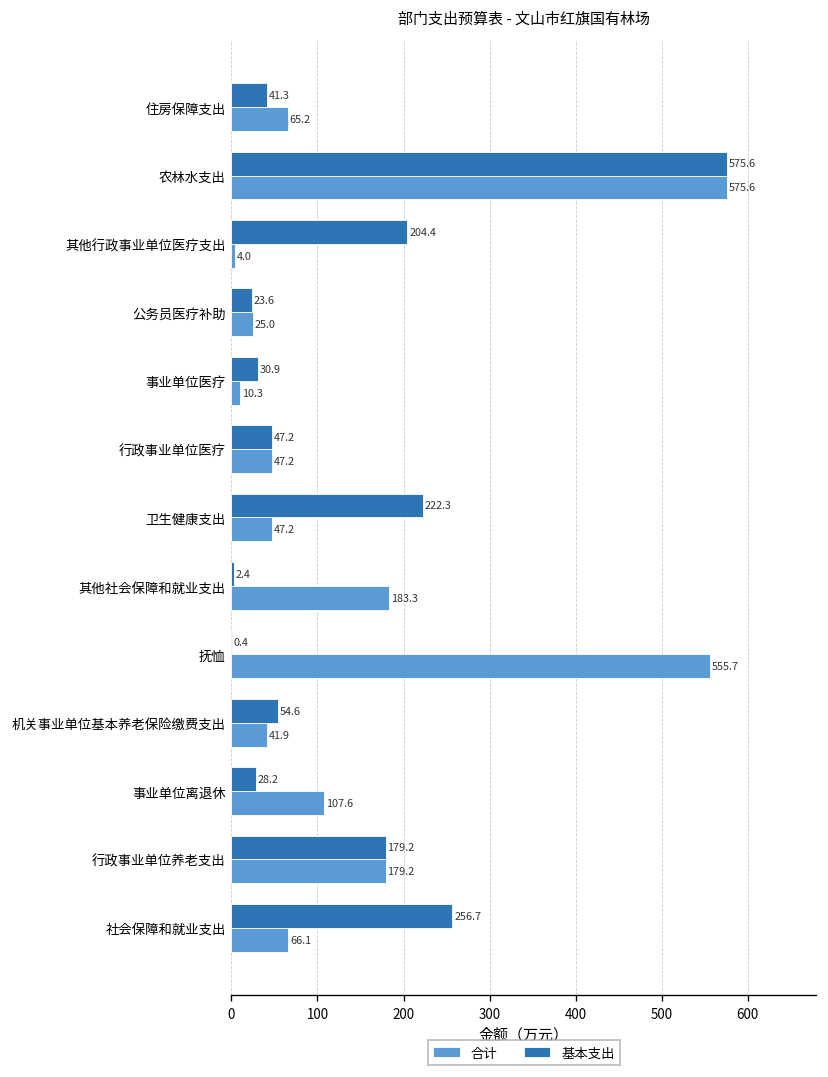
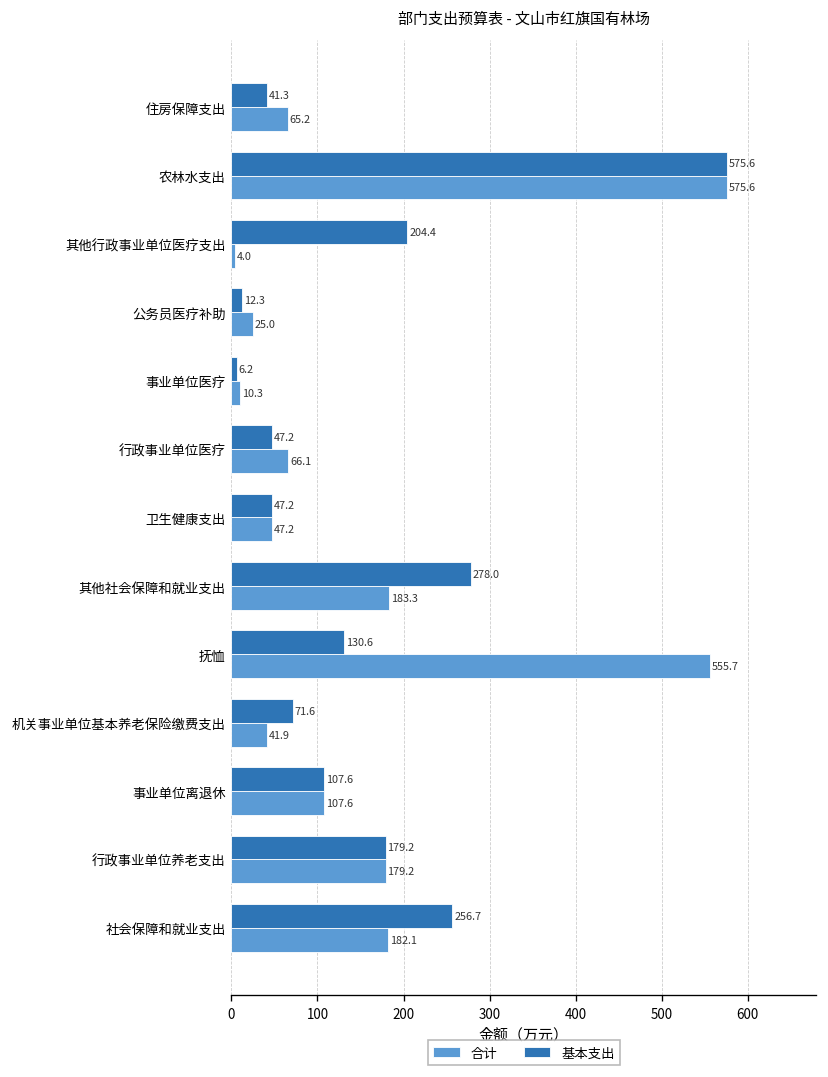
基本支出, 公务员医疗补助: 23.6 -> 12.3
基本支出, 事业单位医疗: 30.9 -> 6.2
合计, 行政事业单位医疗: 47.2 -> 66.1
基本支出, 卫生健康支出: 222.3 -> 47.2
基本支出, 其他社会保障和就业支出: 2.4 -> 278.0
基本支出, 抚恤: 0.4 -> 130.6
基本支出, 机关事业单位基本养老保险缴费支出: 54.6 -> 71.6
基本支出, 事业单位离退休: 28.2 -> 107.6
合计, 社会保障和就业支出: 66.1 -> 182.1
